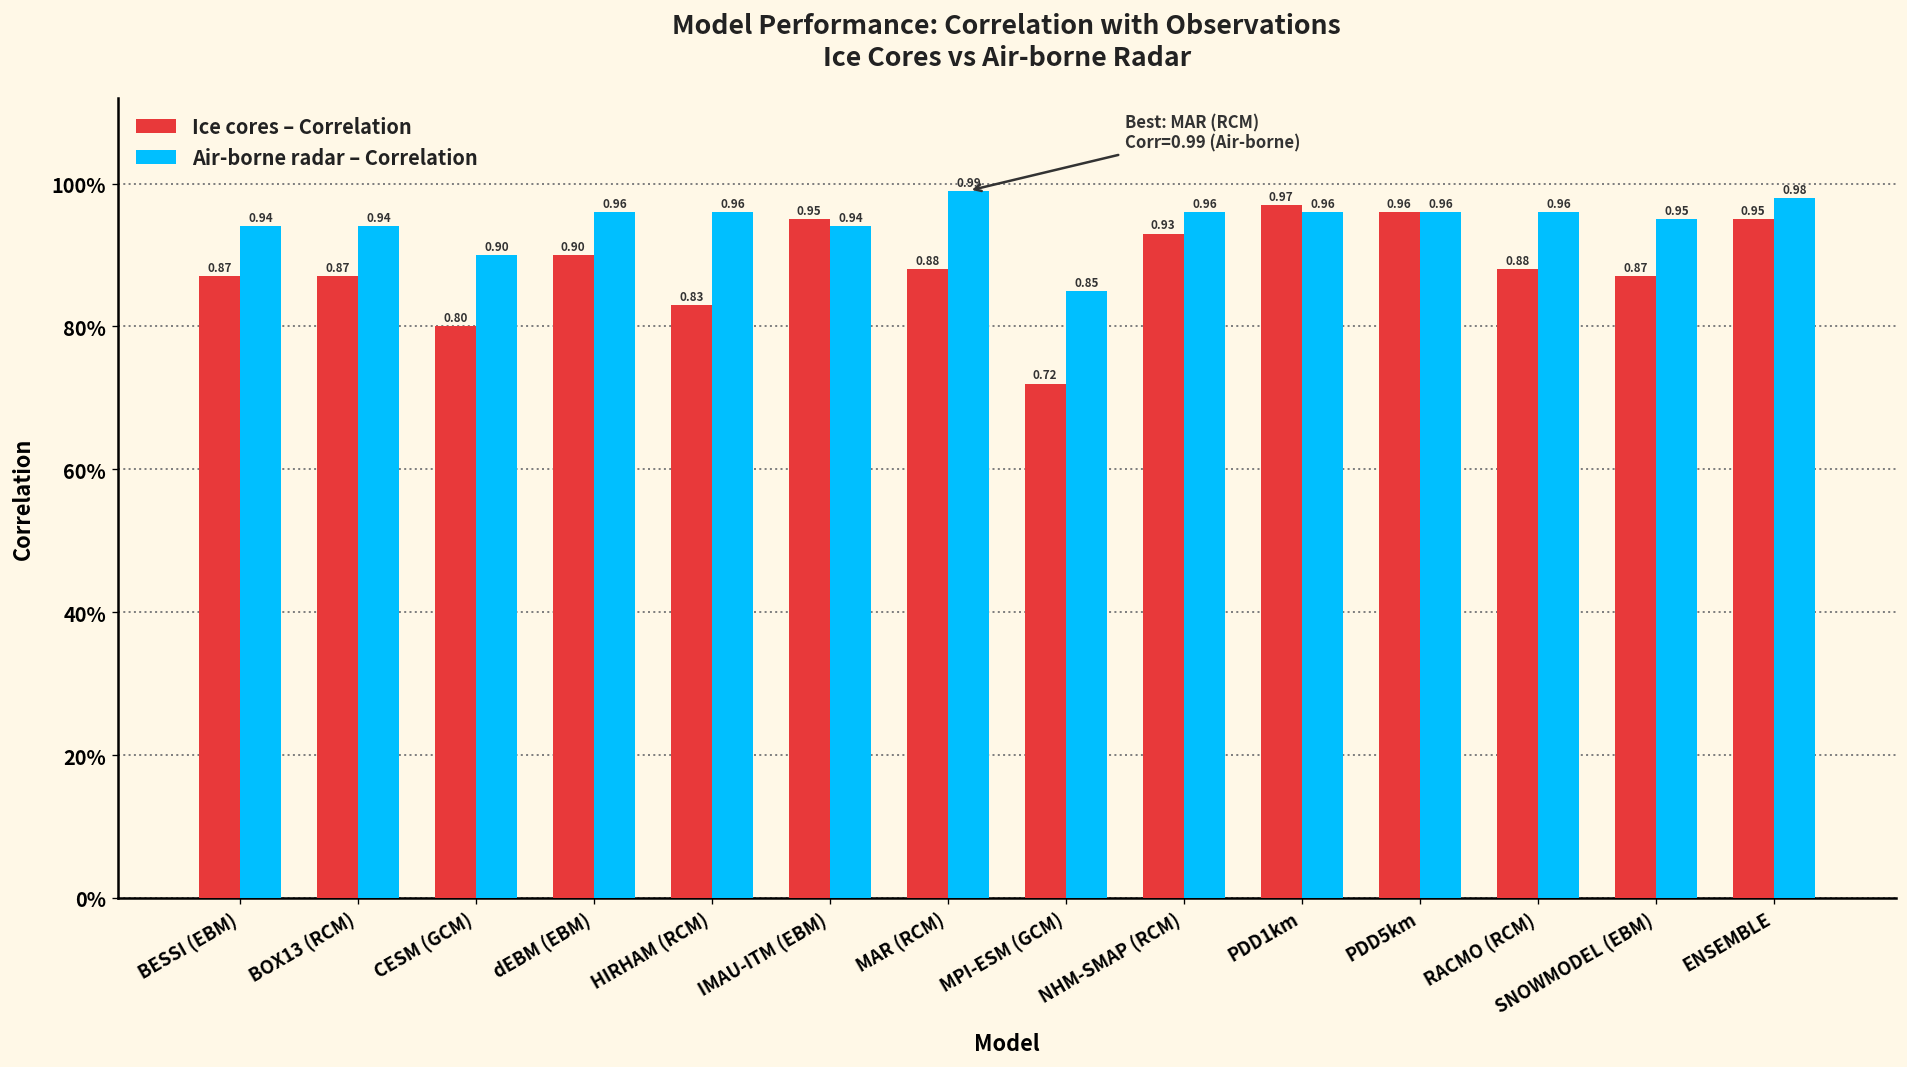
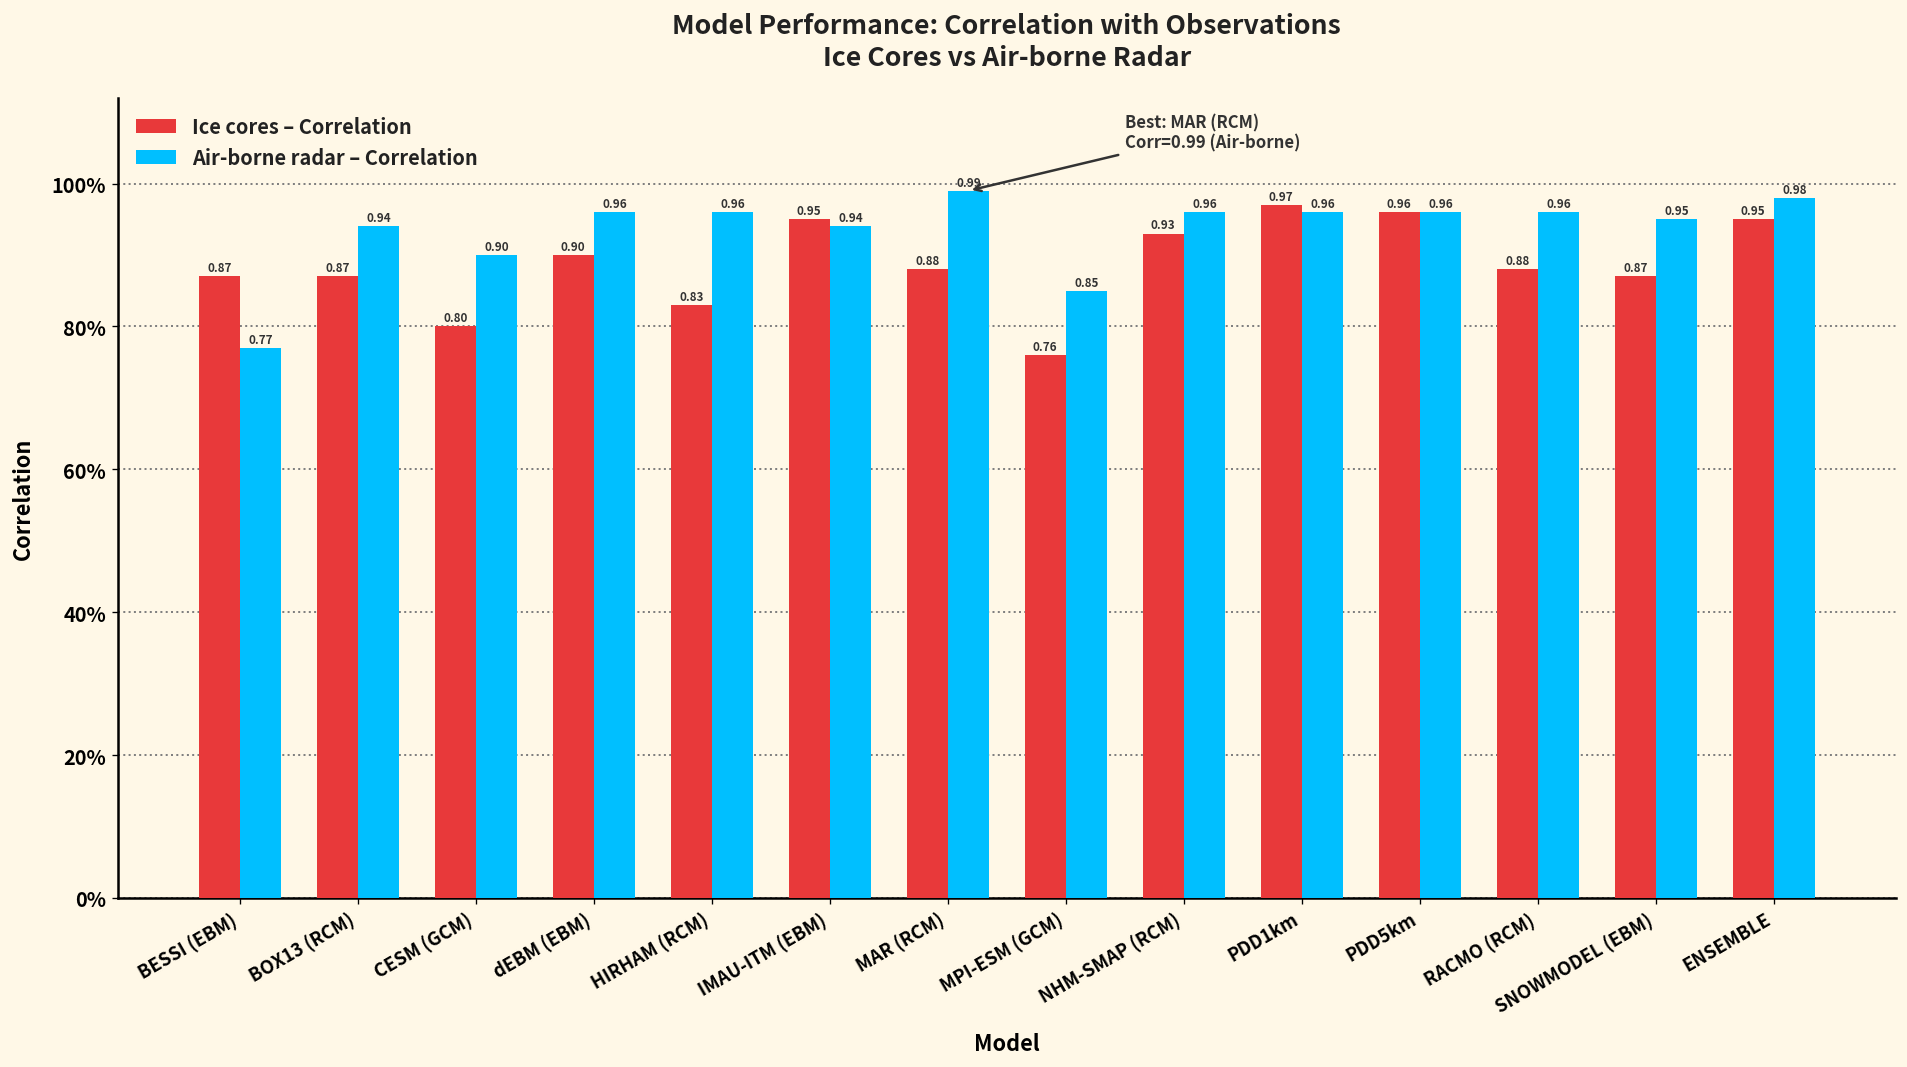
Air-borne radar – Correlation, BESSI (EBM): 0.94 -> 0.77
Ice cores – Correlation, MPI-ESM (GCM): 0.72 -> 0.76
